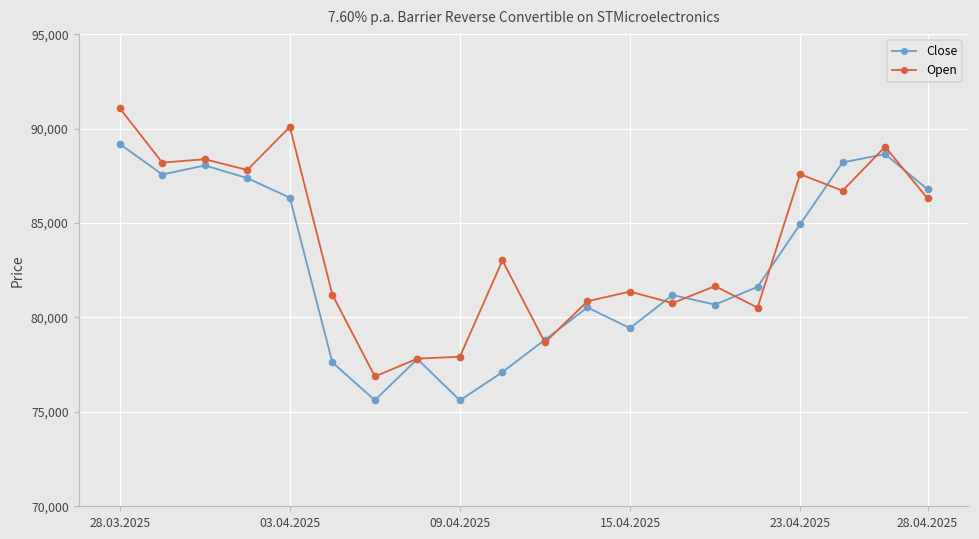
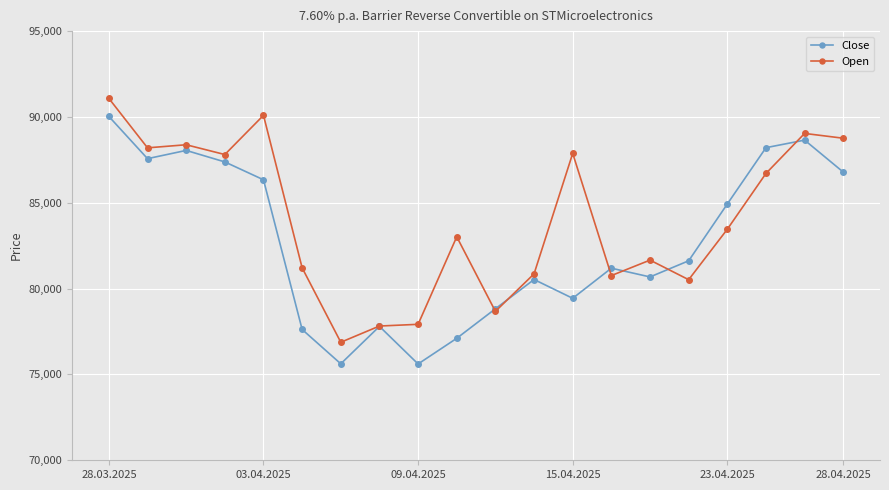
Close, 28.03.2025: 89,200 -> 90,000
Open, 15.04.2025: 81,400 -> 87,900
Open, 23.04.2025: 87,600 -> 83,500
Open, 28.04.2025: 86,300 -> 88,800
